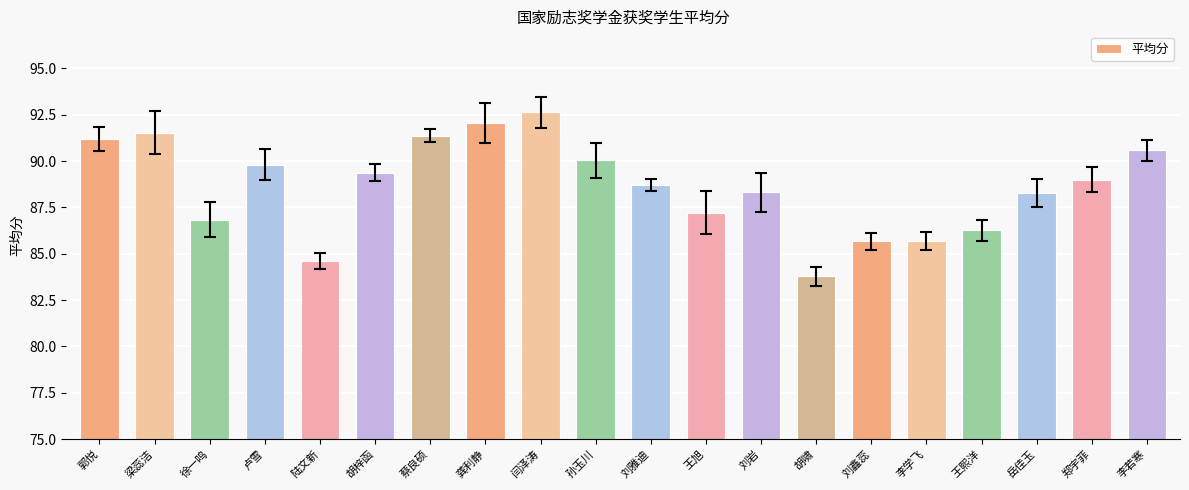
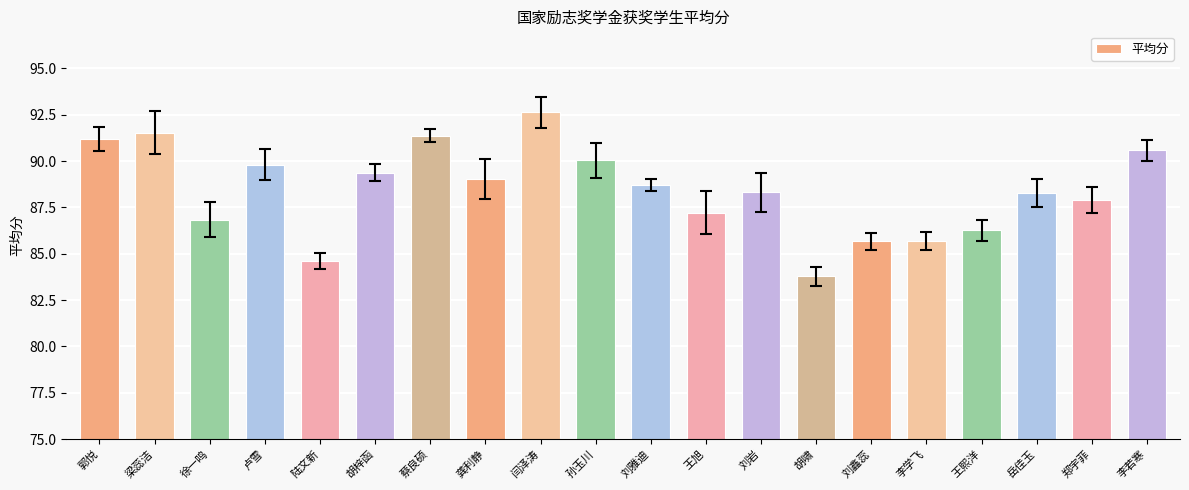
平均分, 龚利静: 92.1 -> 89.0
平均分, 郑宇菲: 89.0 -> 87.9
